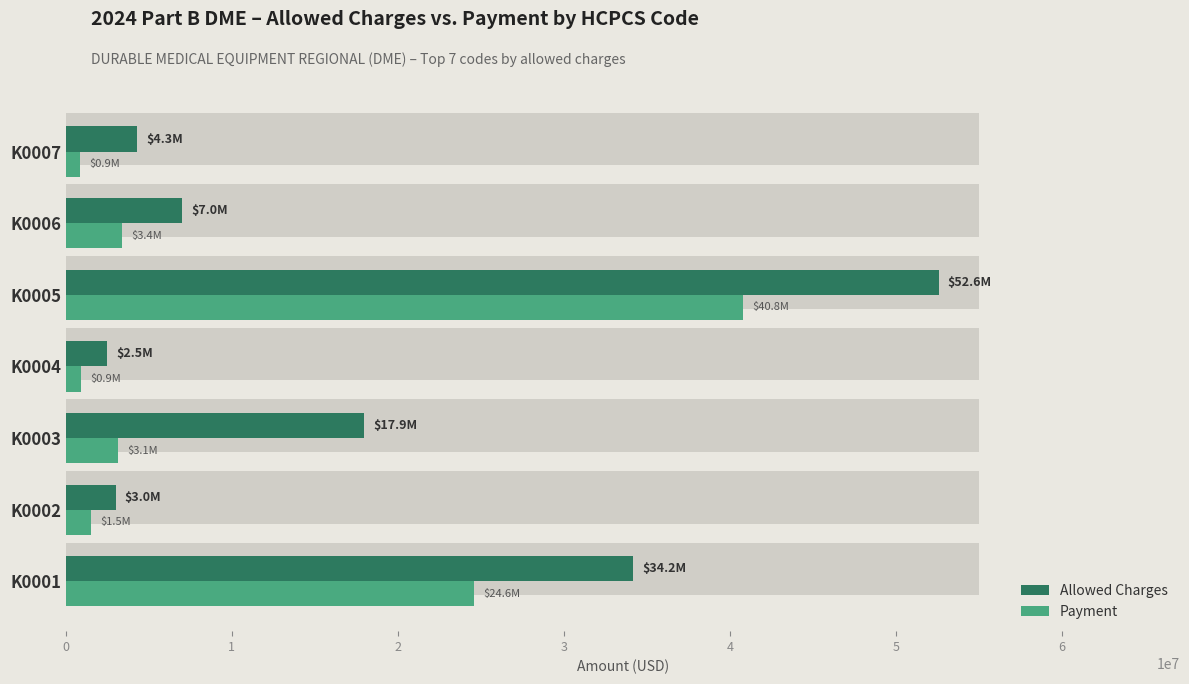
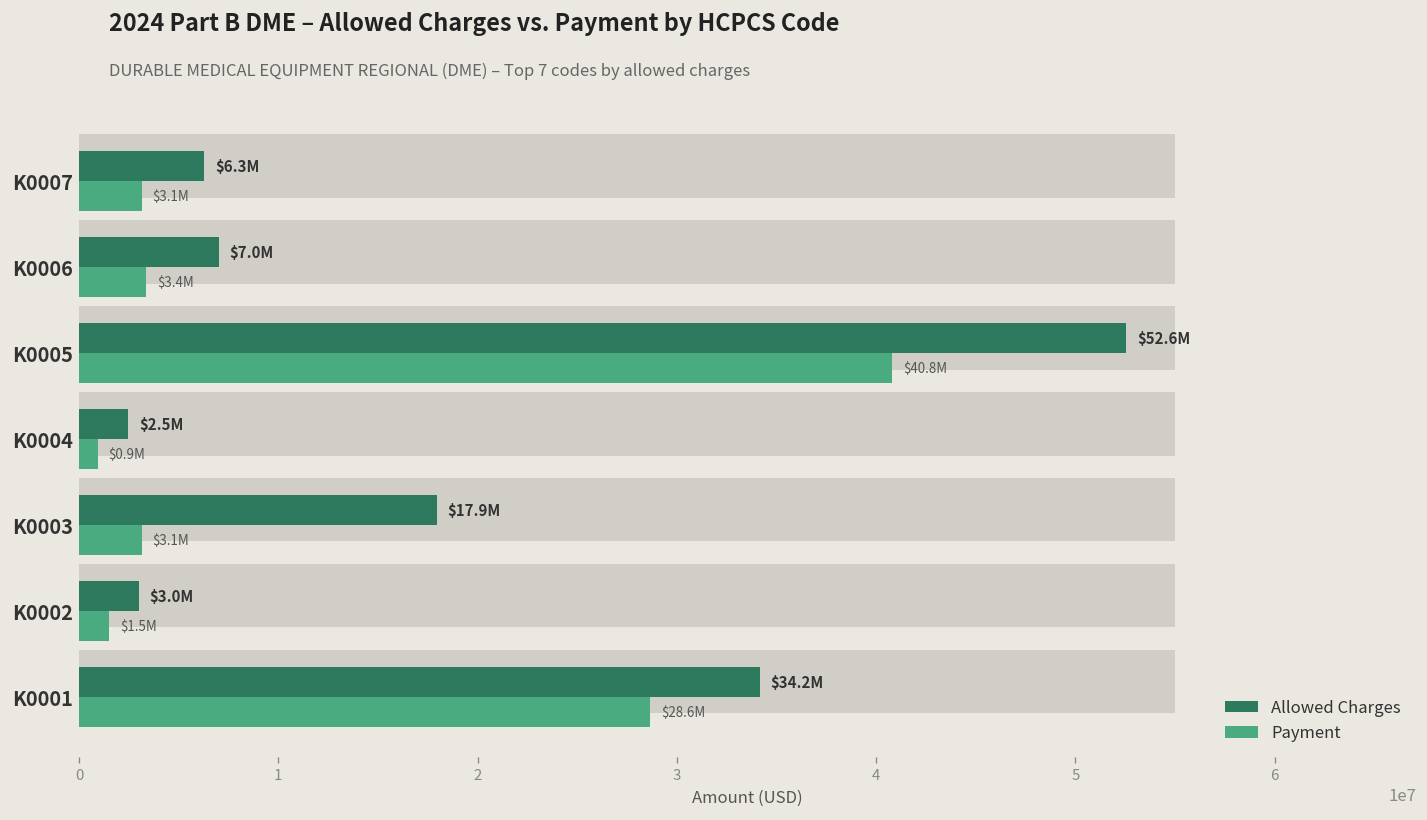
Allowed Charges, K0007: $4.3M -> $6.3M
Payment, K0007: $0.9M -> $3.1M
Payment, K0001: $24.6M -> $28.6M
